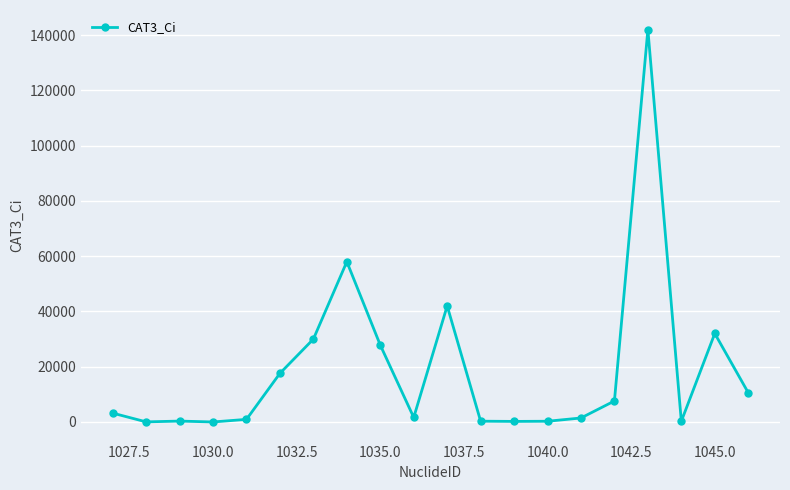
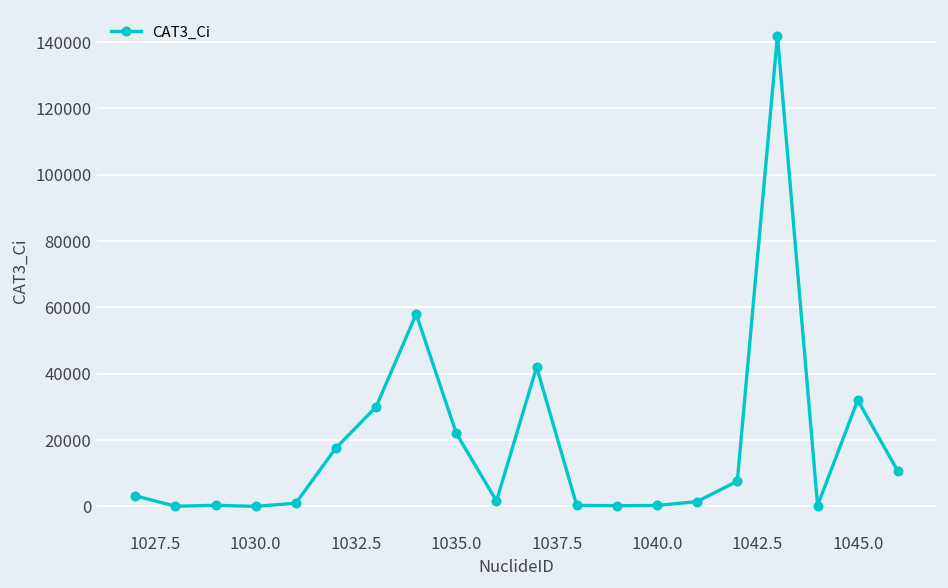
1035.0: 28000 -> 22000
